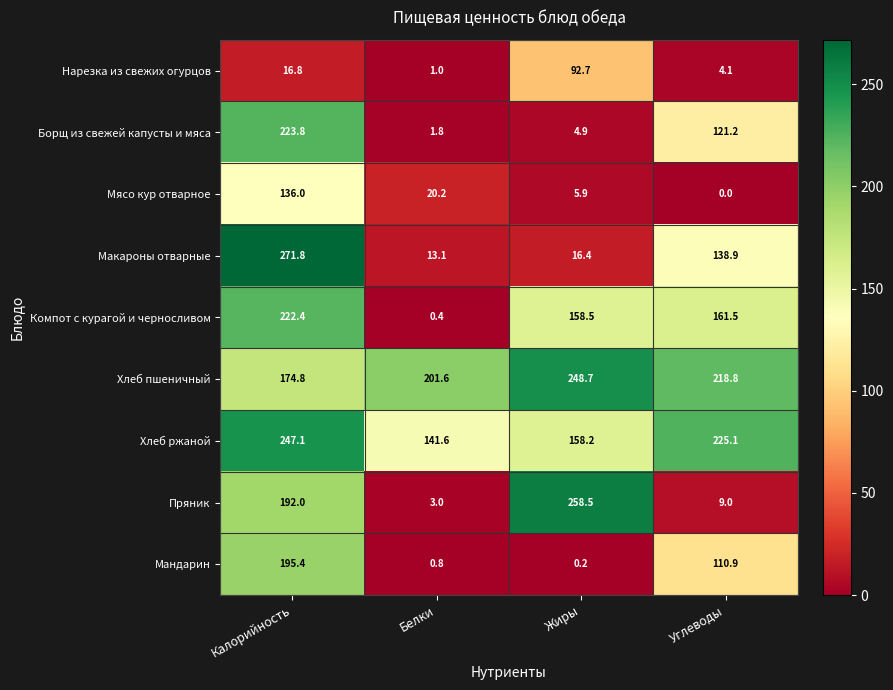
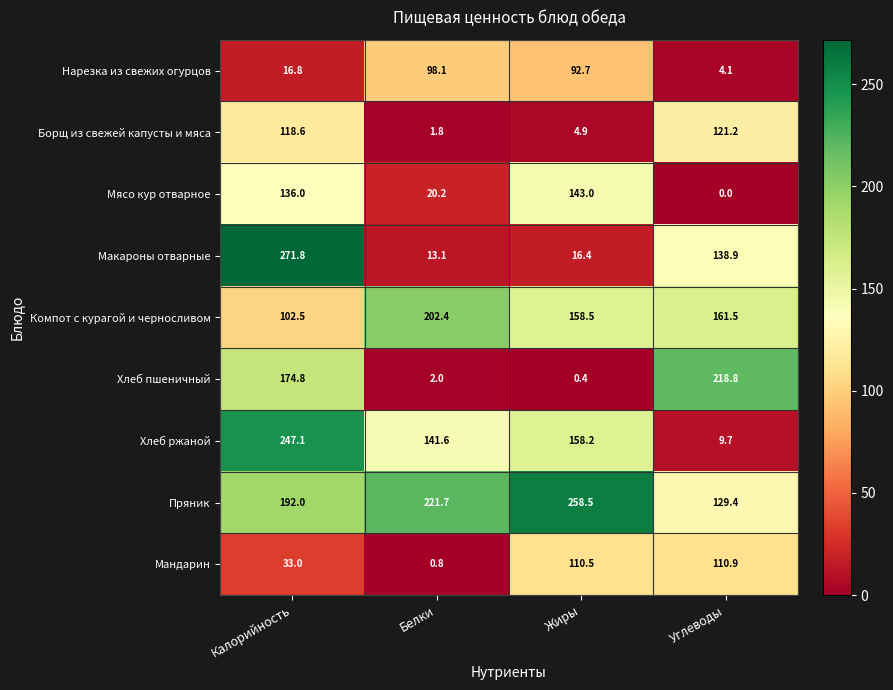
Нарезка из свежих огурцов, Белки: 1.0 -> 98.1
Борщ из свежей капусты и мяса, Калорийность: 223.8 -> 118.6
Мясо кур отварное, Жиры: 5.9 -> 143.0
Компот с курагой и черносливом, Калорийность: 222.4 -> 102.5
Компот с курагой и черносливом, Белки: 0.4 -> 202.4
Хлеб пшеничный, Белки: 201.6 -> 2.0
Хлеб пшеничный, Жиры: 248.7 -> 0.4
Хлеб ржаной, Углеводы: 225.1 -> 9.7
Пряник, Белки: 3.0 -> 221.7
Пряник, Углеводы: 9.0 -> 129.4
Мандарин, Калорийность: 195.4 -> 33.0
Мандарин, Жиры: 0.2 -> 110.5
